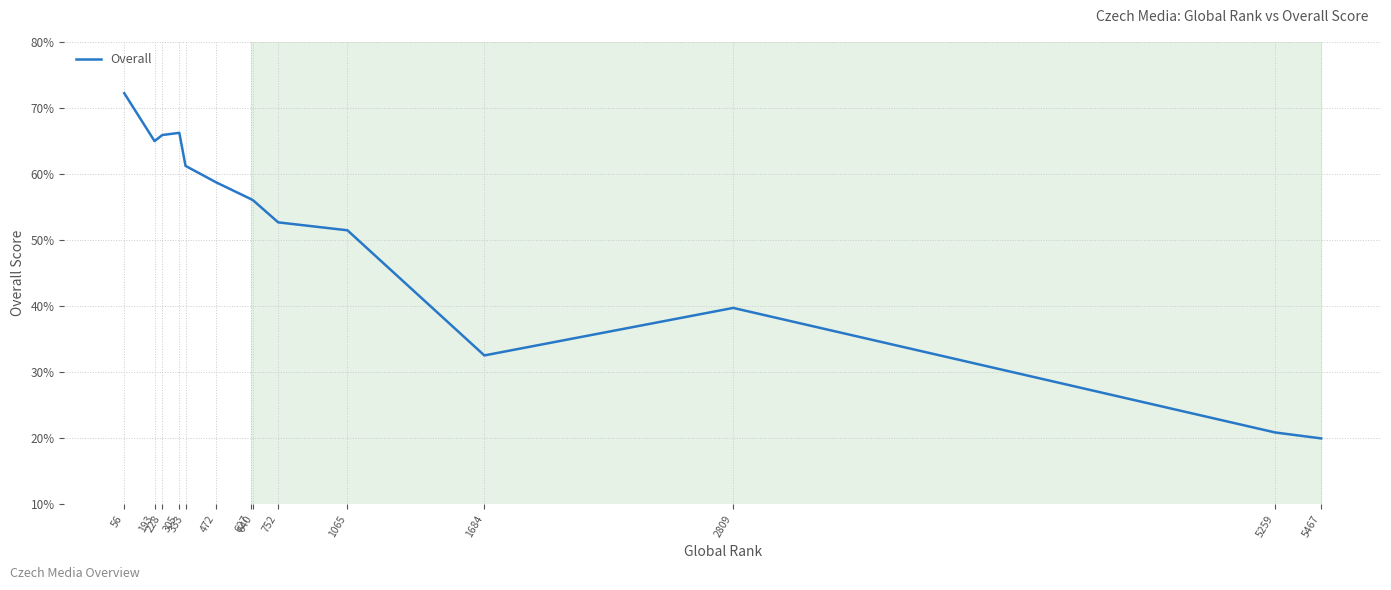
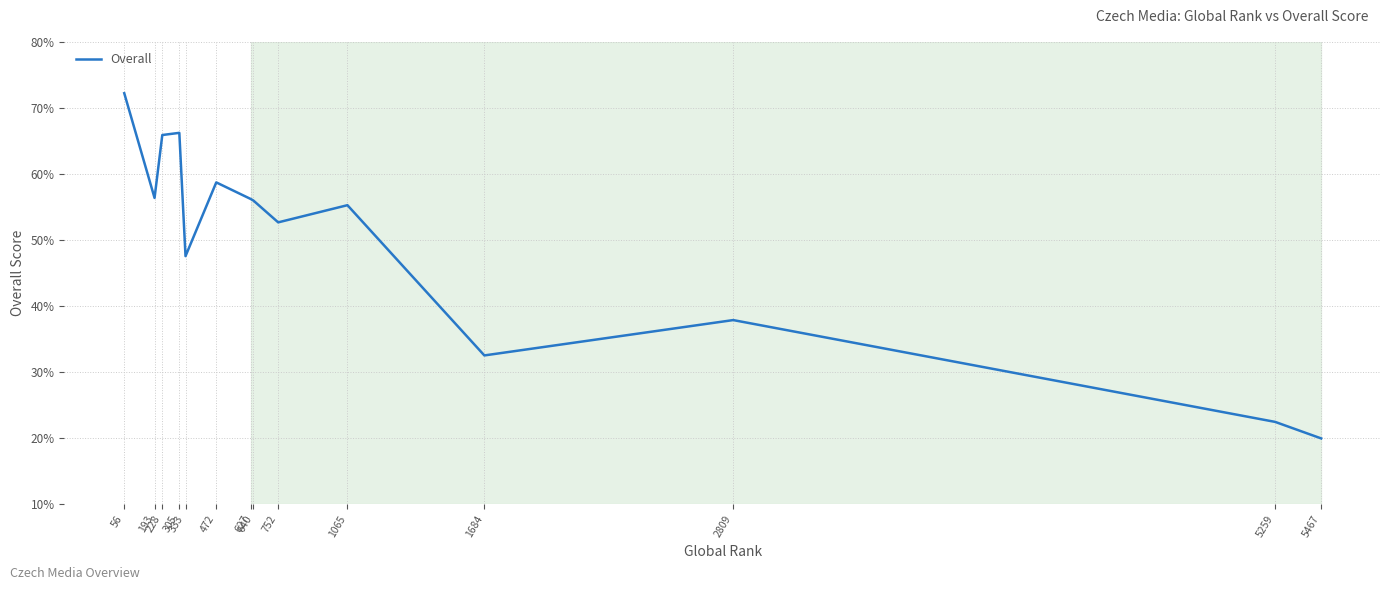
193: 65% -> 56%
333: 61% -> 48%
1065: 52% -> 55%
2809: 40% -> 38%
5259: 21% -> 23%
